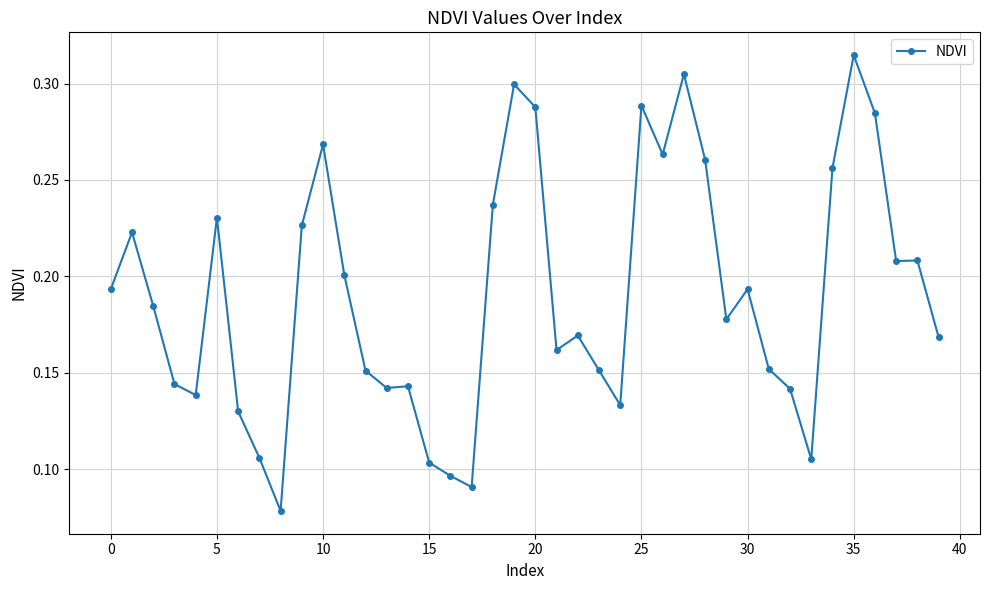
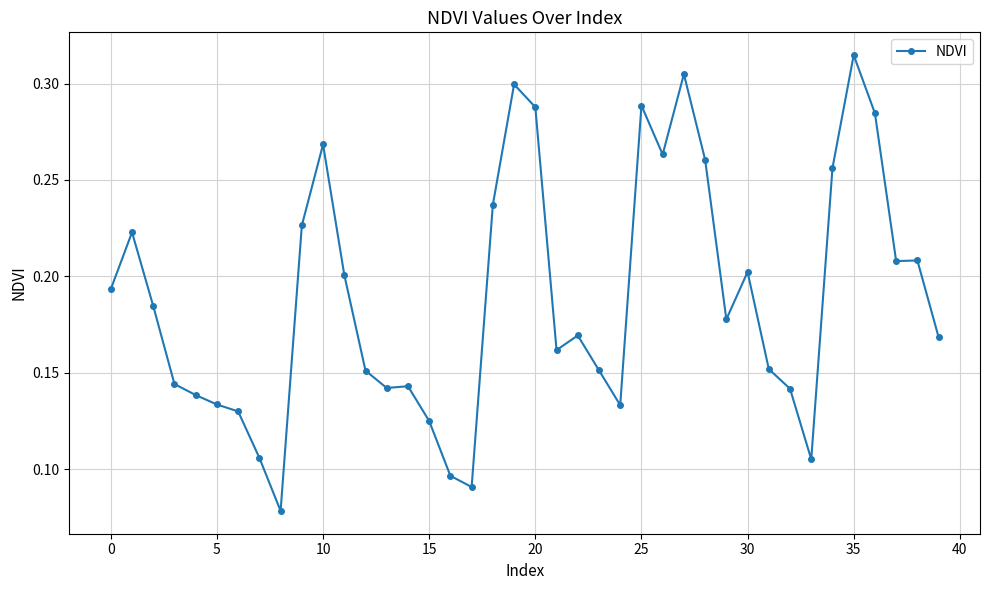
5: 0.230 -> 0.134
15: 0.103 -> 0.125
30: 0.193 -> 0.202
